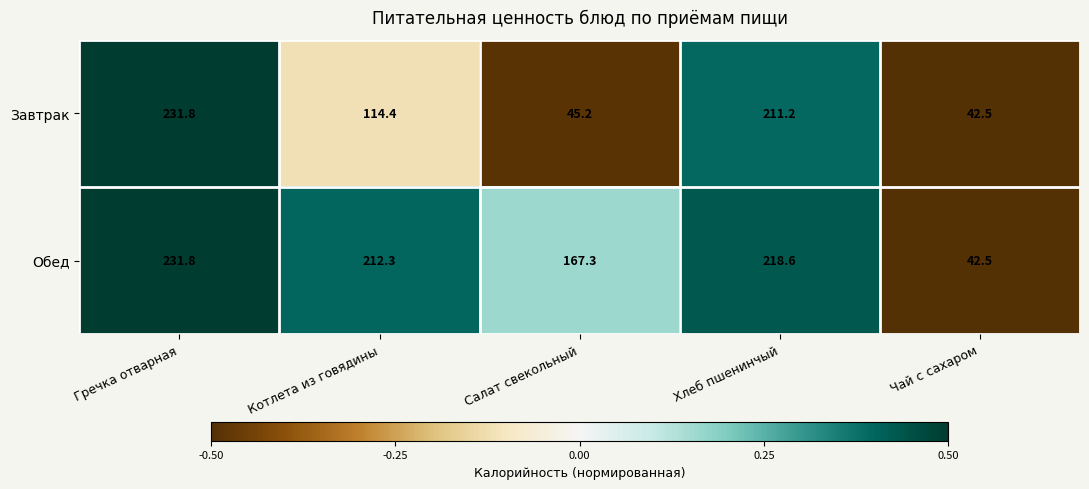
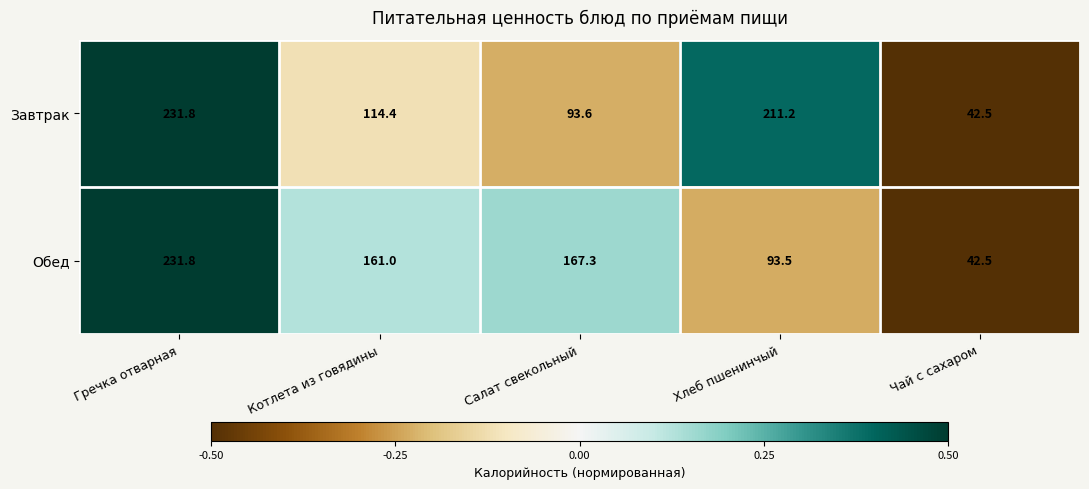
Завтрак, Салат свекольный: 45.2 -> 93.6
Обед, Котлета из говядины: 212.3 -> 161.0
Обед, Хлеб пшенинчый: 218.6 -> 93.5
